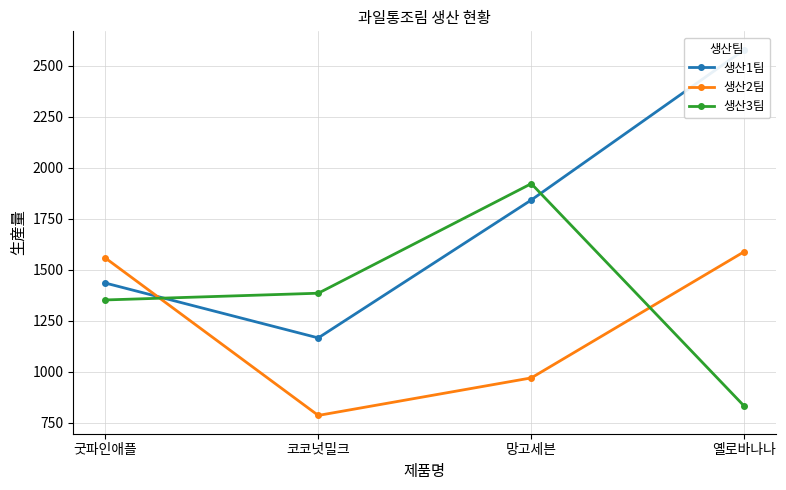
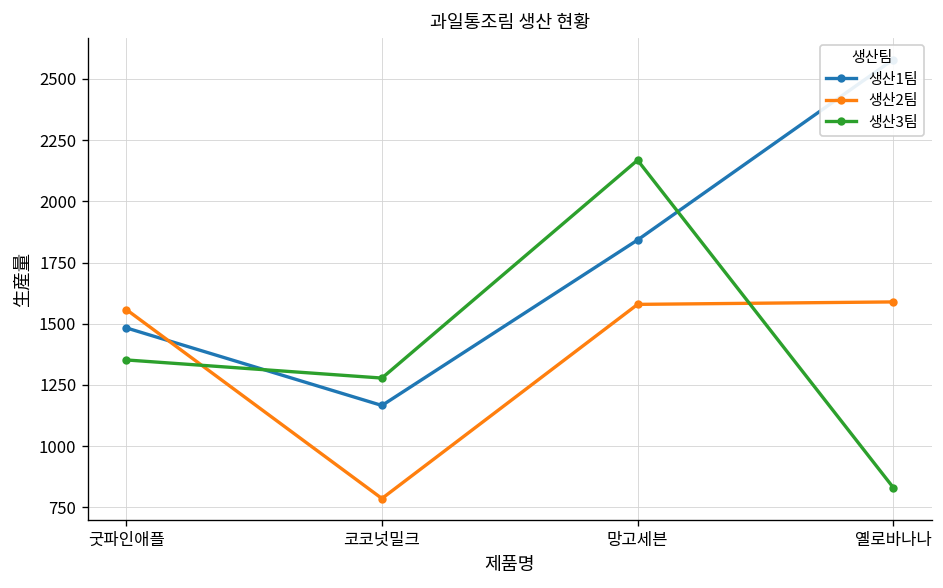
생산1팀, 굿파인애플: 1440 -> 1480
생산3팀, 코코넛밀크: 1390 -> 1280
생산2팀, 망고세븐: 970 -> 1580
생산3팀, 망고세븐: 1920 -> 2170
